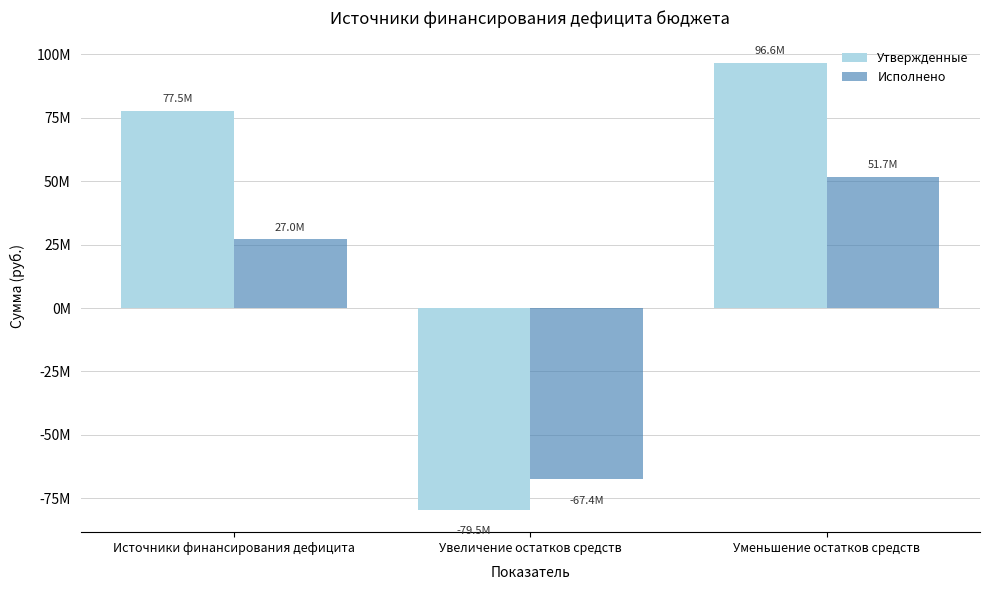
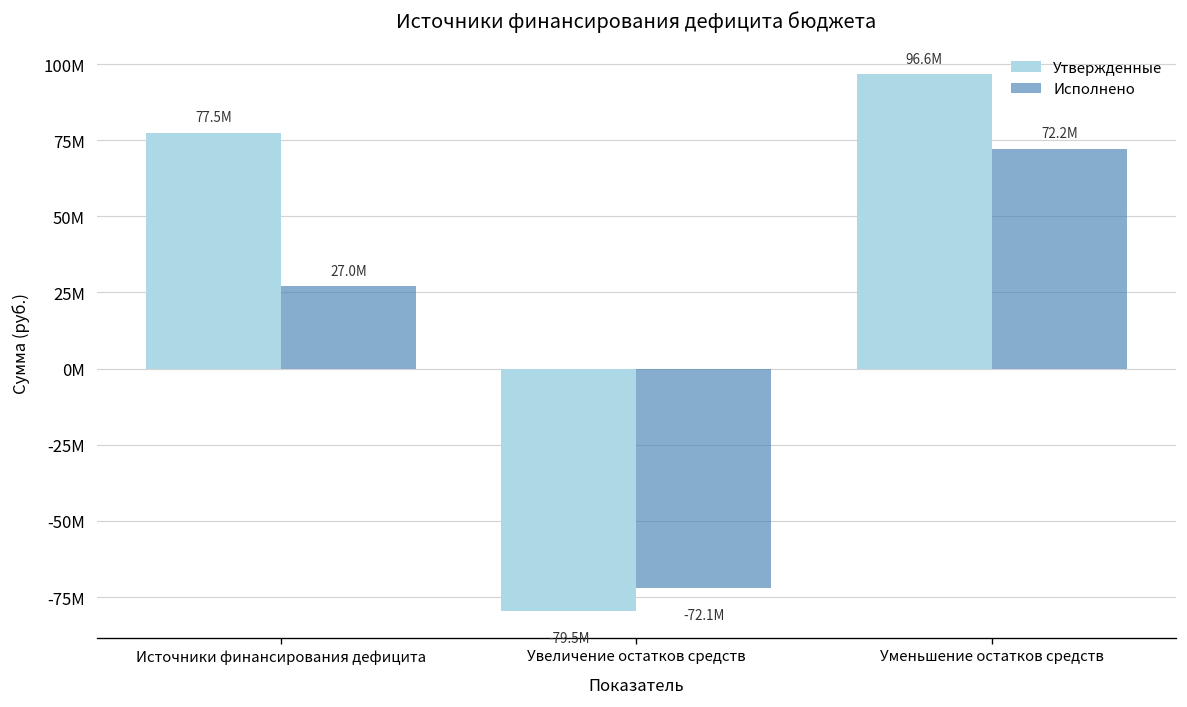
Исполнено, Увеличение остатков средств: -67.4M -> -72.1M
Исполнено, Уменьшение остатков средств: 51.7M -> 72.2M
